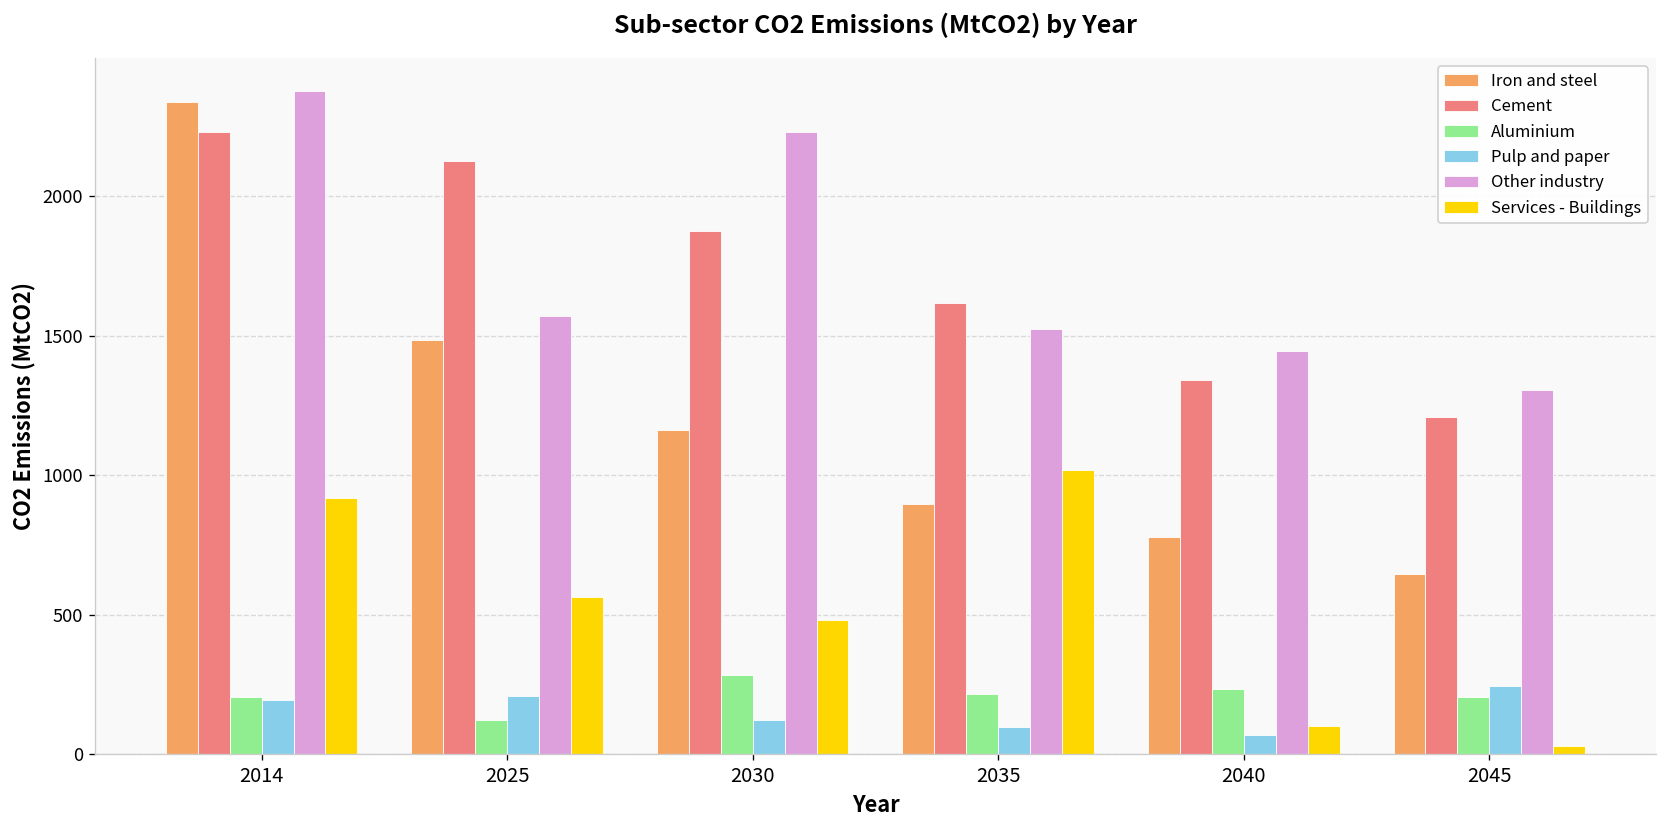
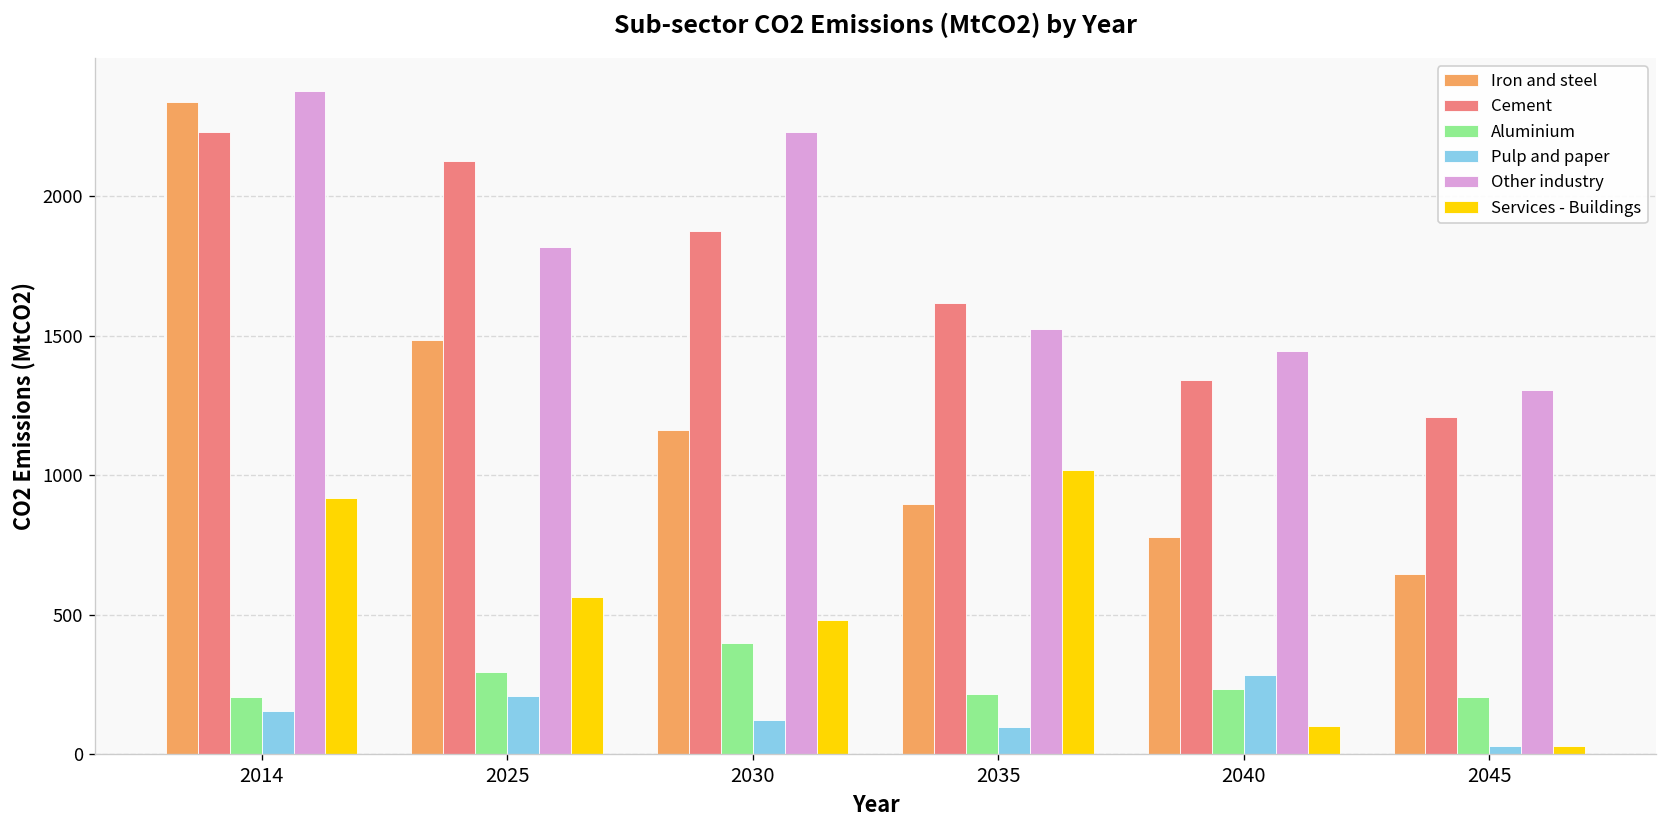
Pulp and paper, 2014: 190 -> 150
Aluminium, 2025: 120 -> 290
Other industry, 2025: 1570 -> 1820
Aluminium, 2030: 280 -> 400
Pulp and paper, 2040: 70 -> 290
Pulp and paper, 2045: 250 -> 30
